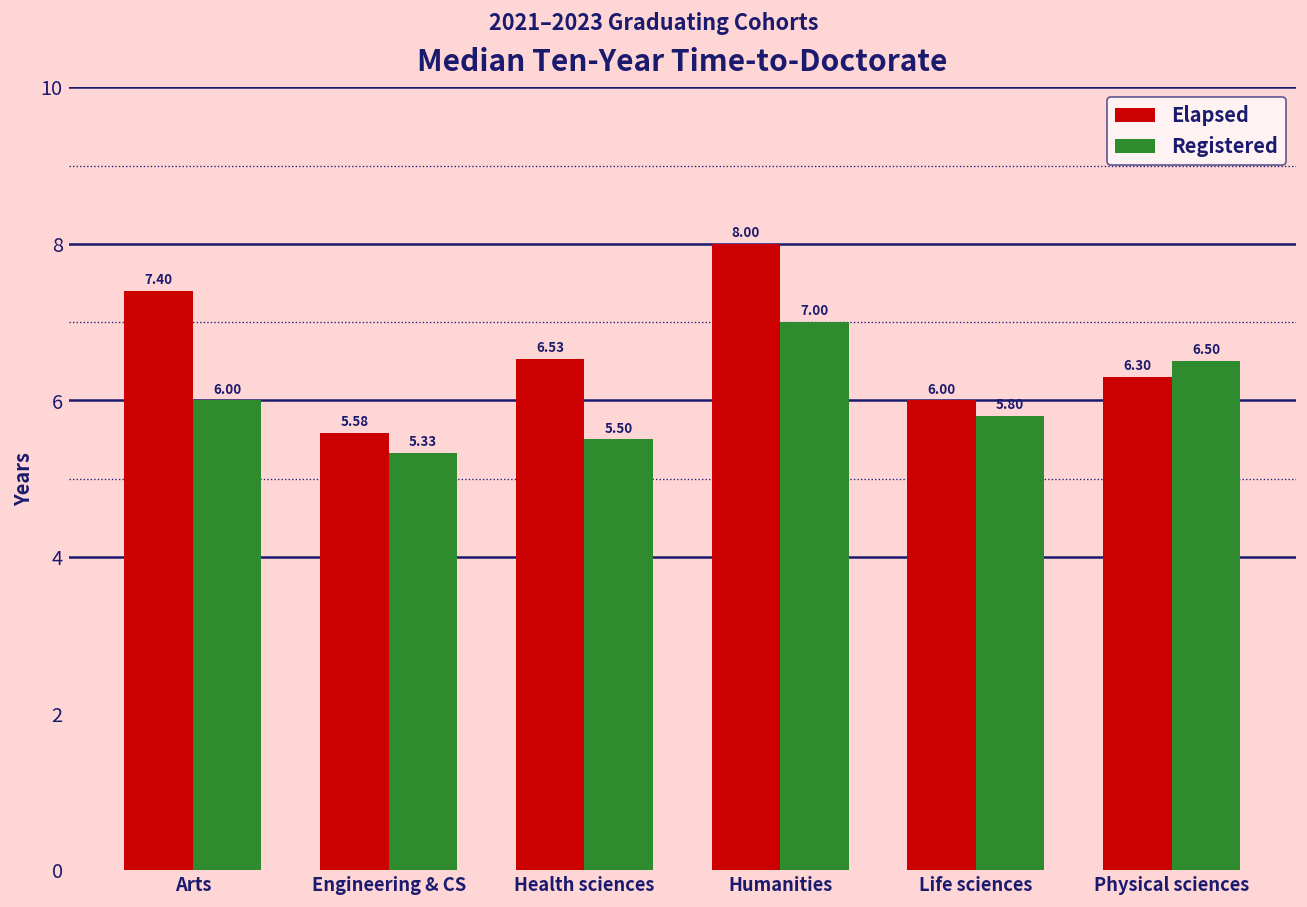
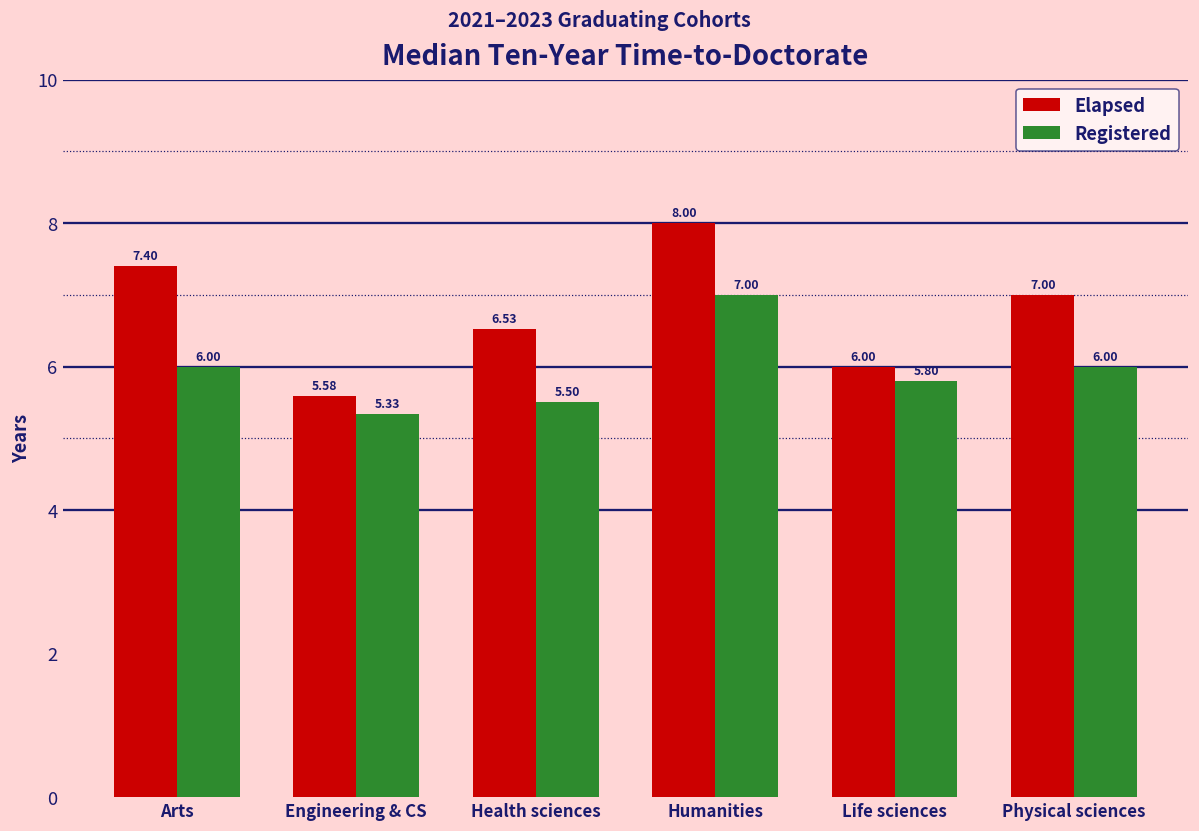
Elapsed, Physical sciences: 6.30 -> 7.00
Registered, Physical sciences: 6.50 -> 6.00
